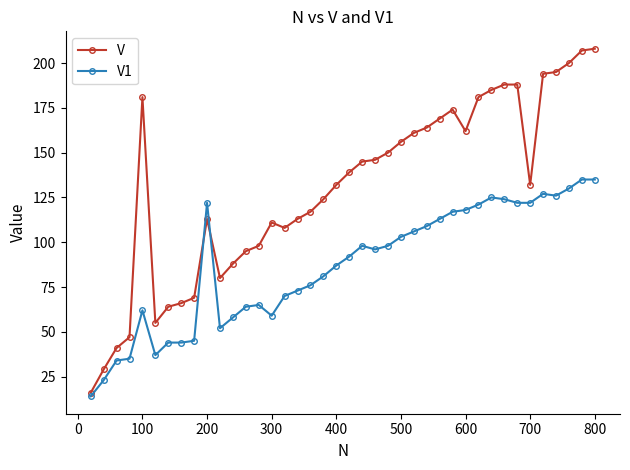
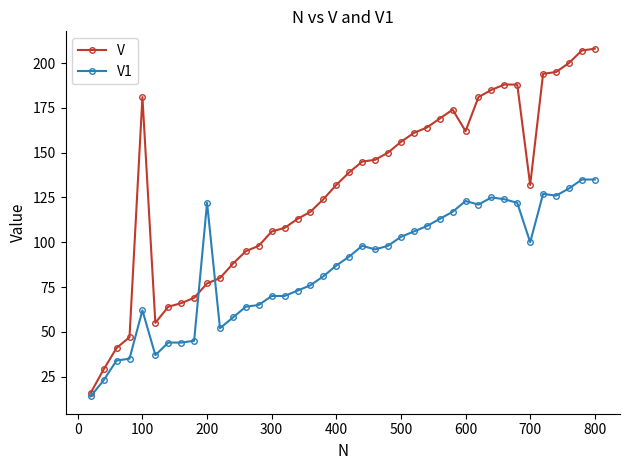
V, 200: 113 -> 77
V, 300: 111 -> 106
V1, 300: 59 -> 70
V1, 600: 118 -> 123
V1, 700: 122 -> 100
